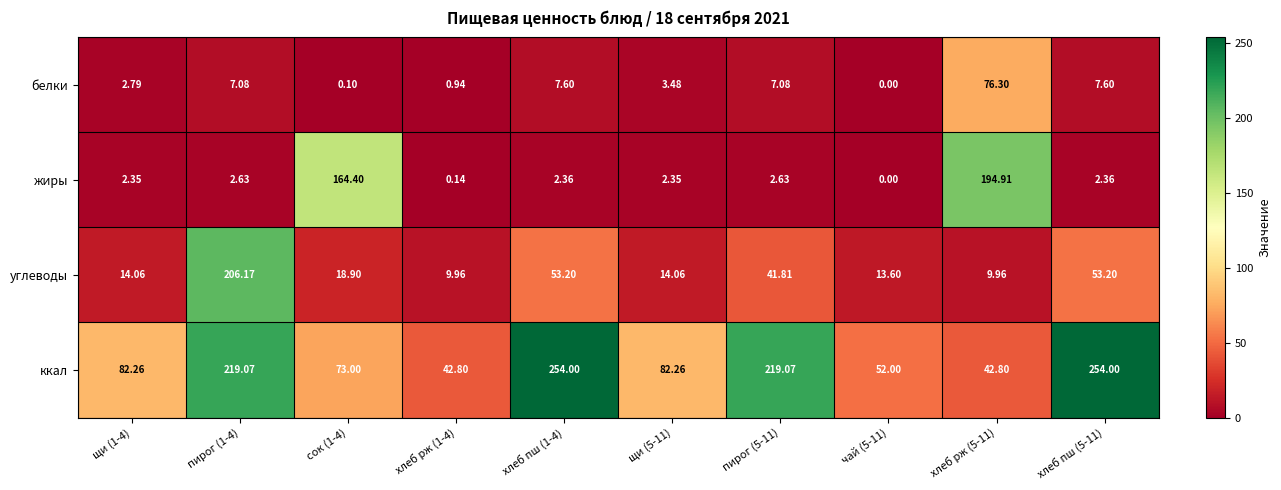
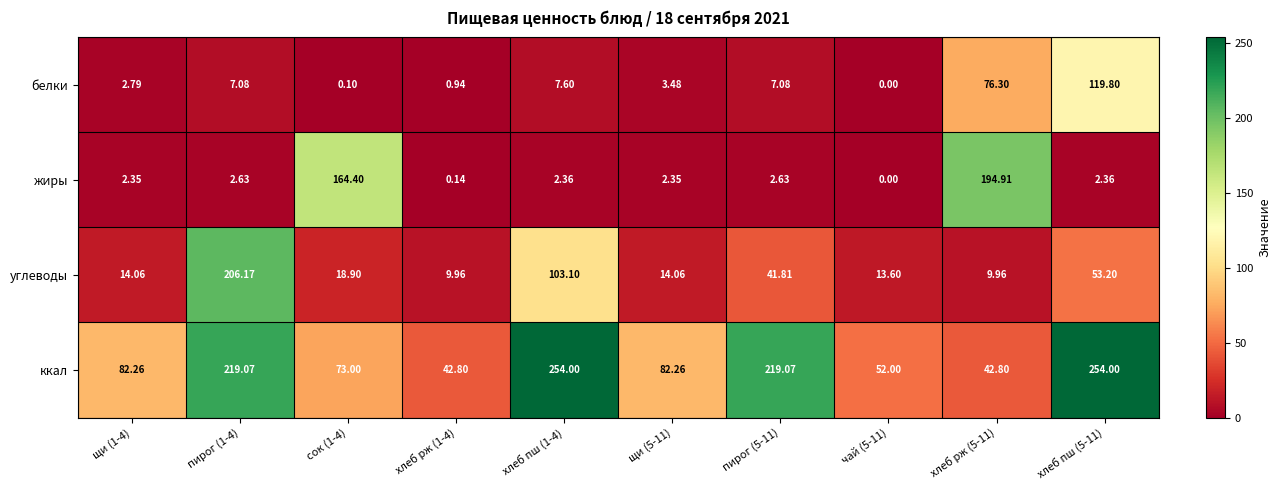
белки, хлеб пш (5-11): 7.60 -> 119.80
углеводы, хлеб пш (1-4): 53.20 -> 103.10
